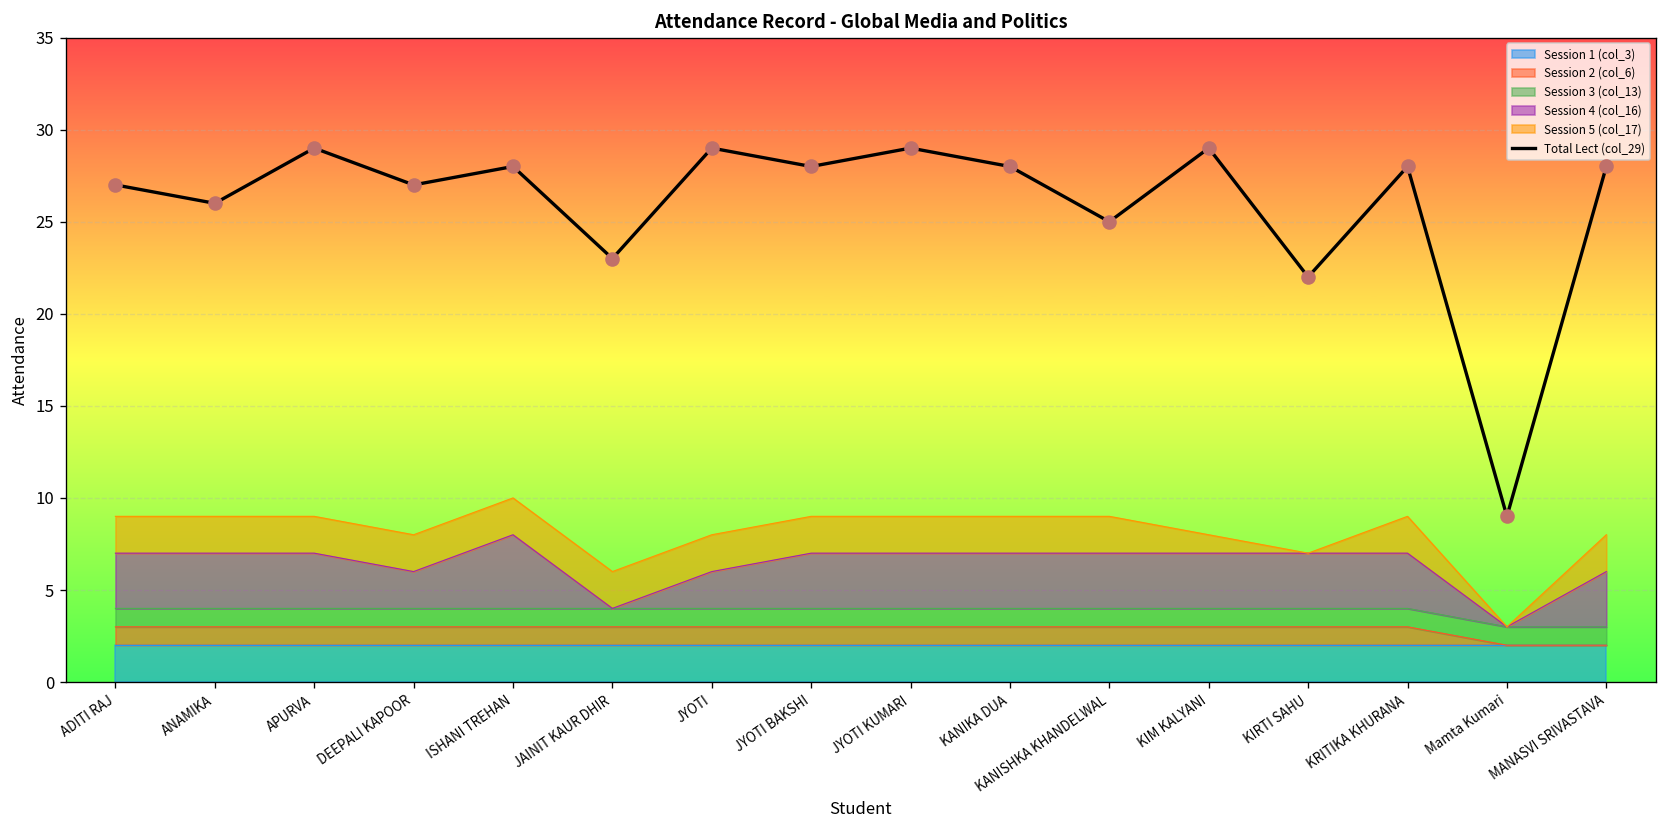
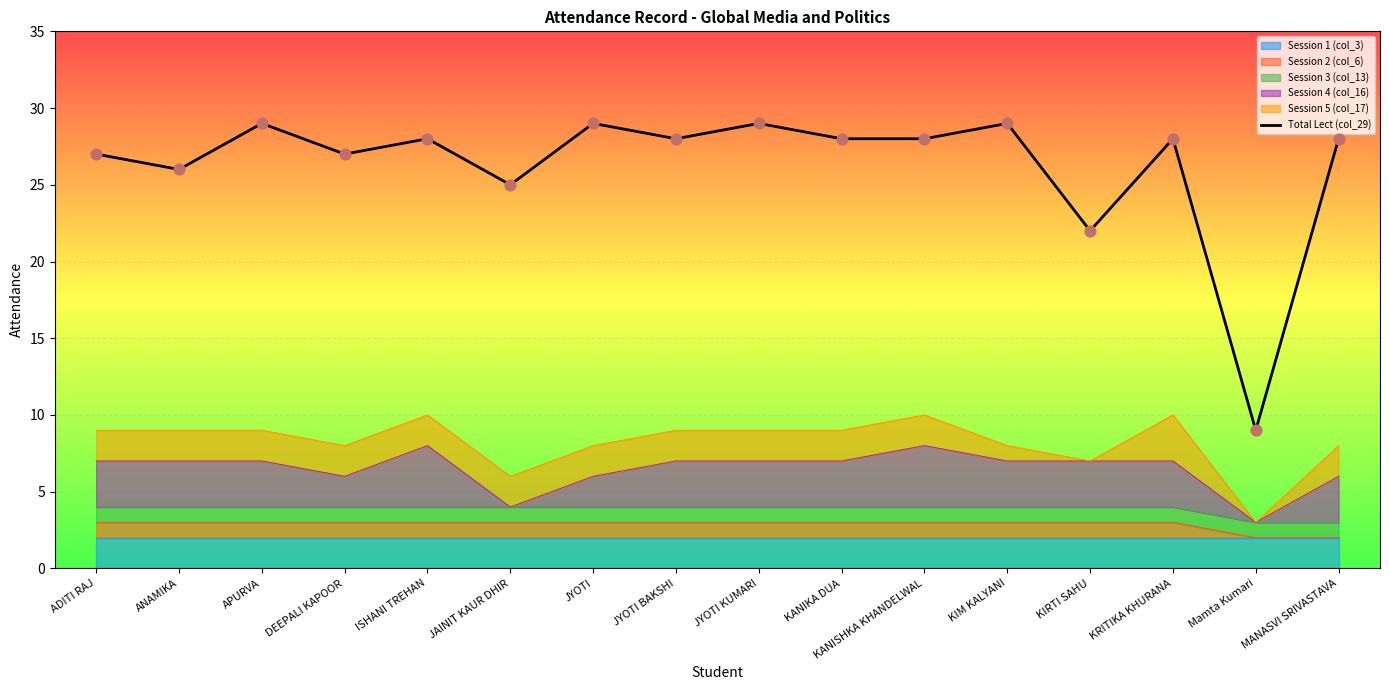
Total Lect (col_29), JAINIT KAUR DHIR: 23 -> 25
Session 4 (col_16), KANISHKA KHANDELWAL: 3 -> 4
Total Lect (col_29), KANISHKA KHANDELWAL: 25 -> 28
Session 5 (col_17), KRITIKA KHURANA: 2 -> 3
